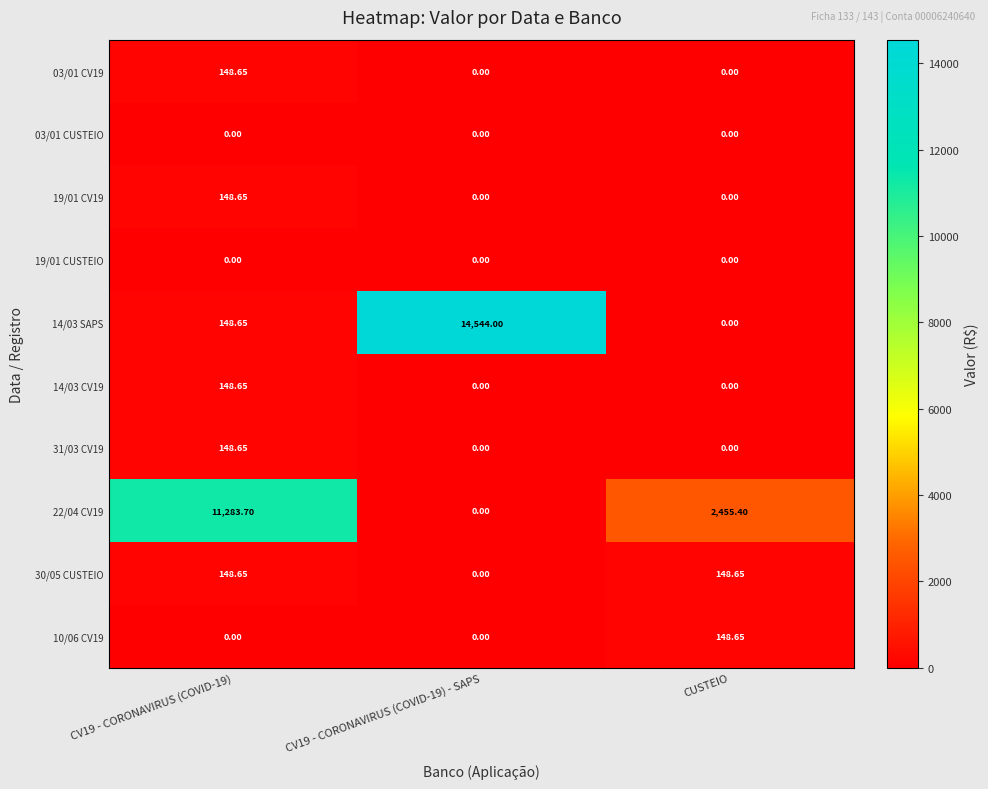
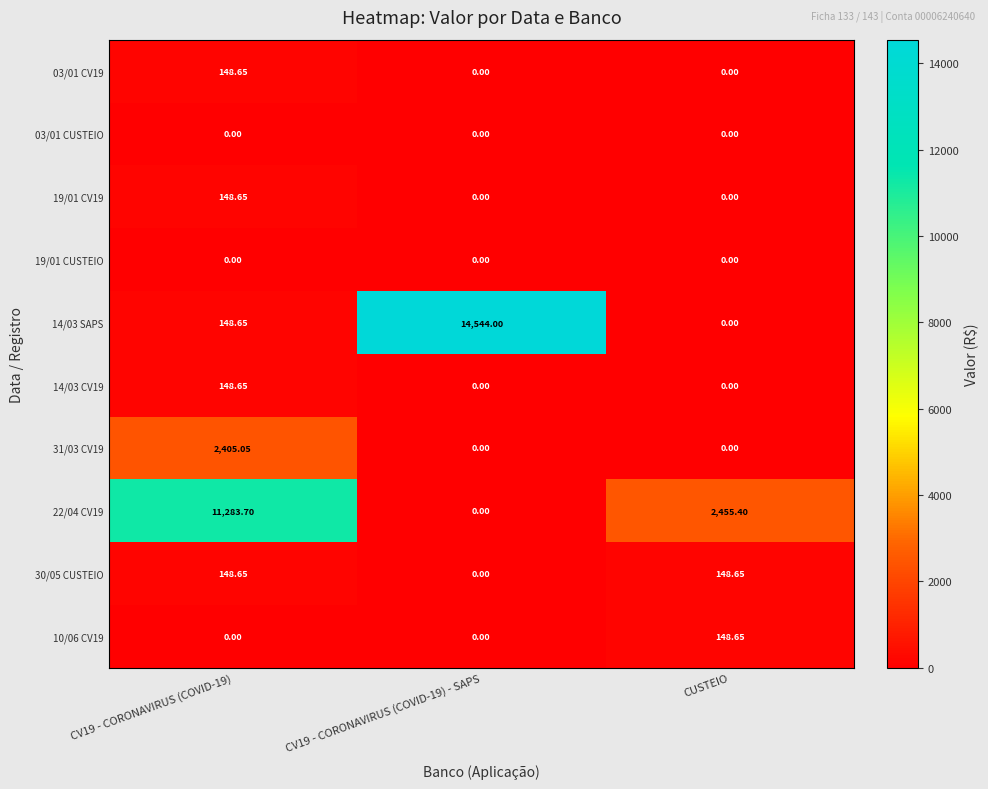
31/03 CV19, CV19 - CORONAVIRUS (COVID-19): 148.65 -> 2,405.05
